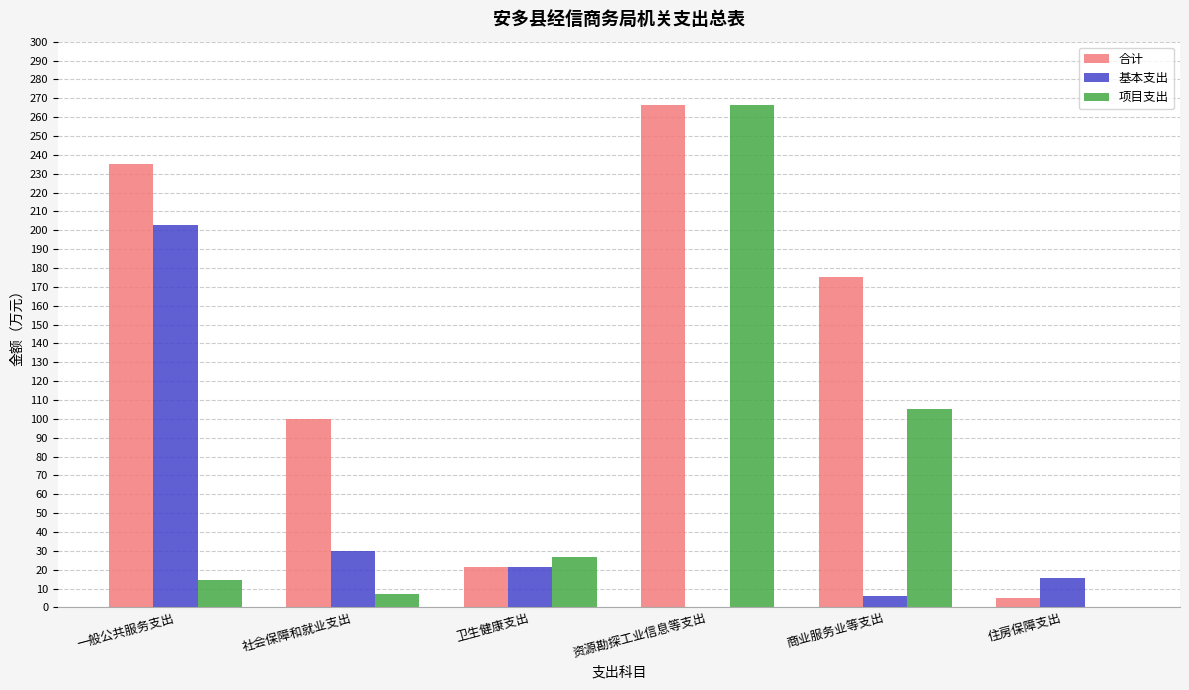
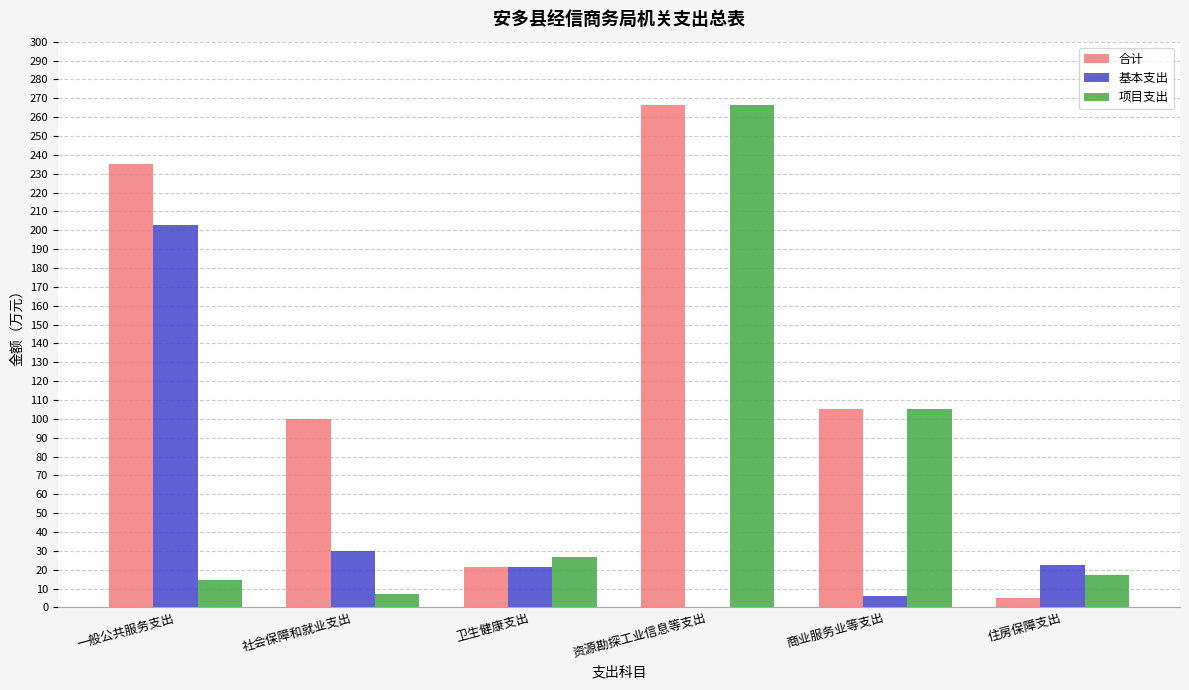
合计, 商业服务业等支出: 175 -> 105
基本支出, 住房保障支出: 16 -> 22
项目支出, 住房保障支出: 0 -> 17
